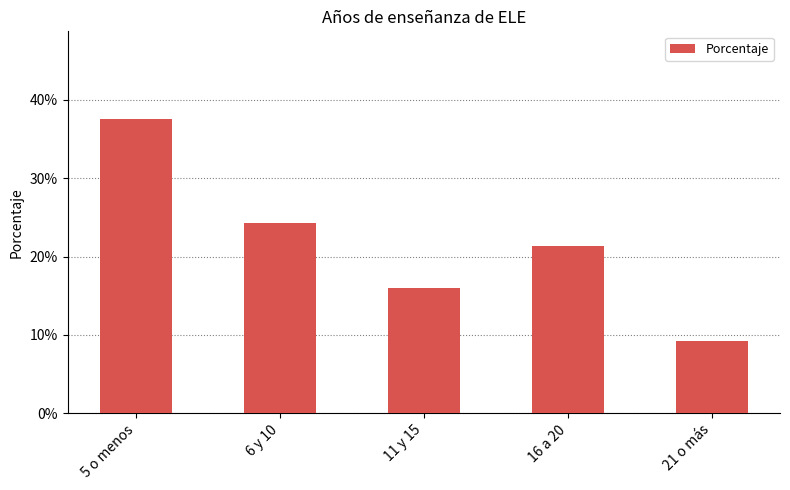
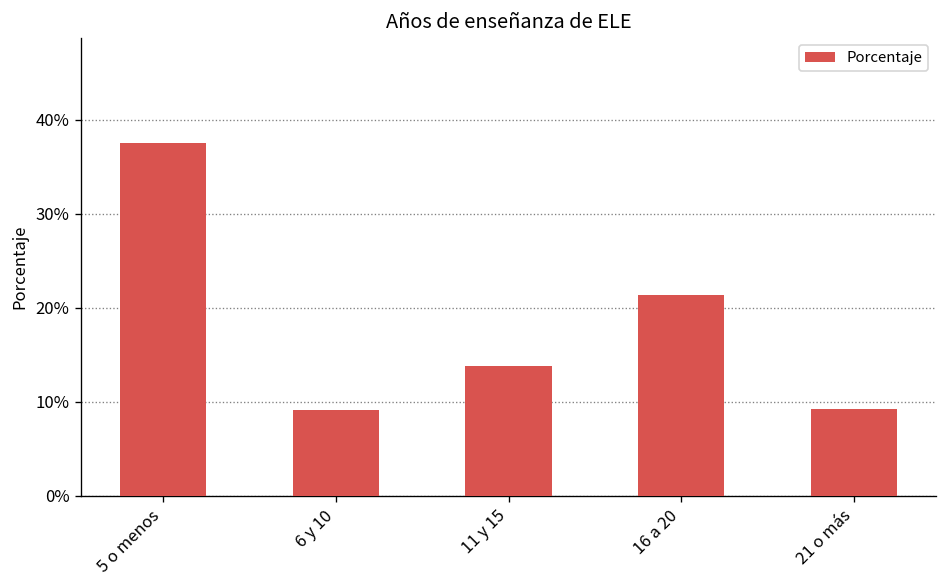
6 y 10: 24% -> 9%
11 y 15: 16% -> 14%
